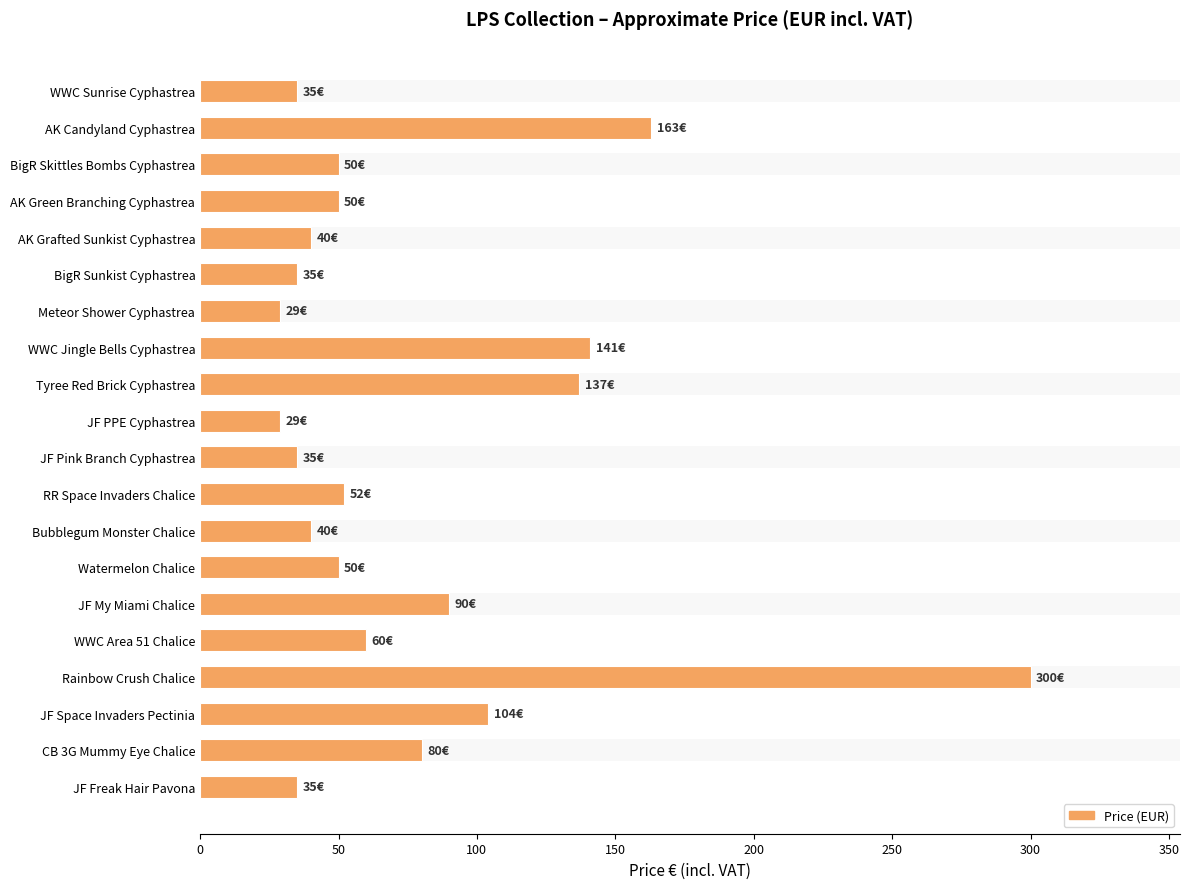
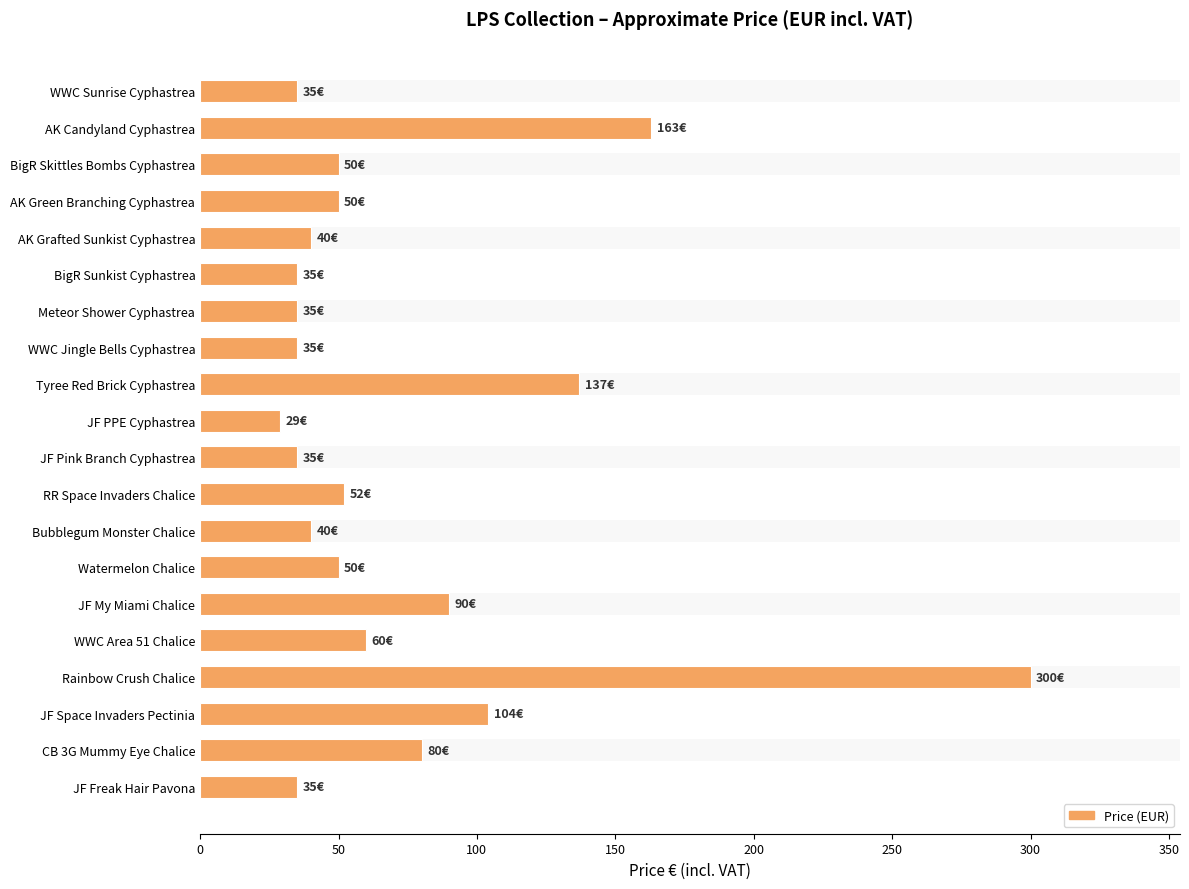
Price (EUR), Meteor Shower Cyphastrea: 29€ -> 35€
Price (EUR), WWC Jingle Bells Cyphastrea: 141€ -> 35€
